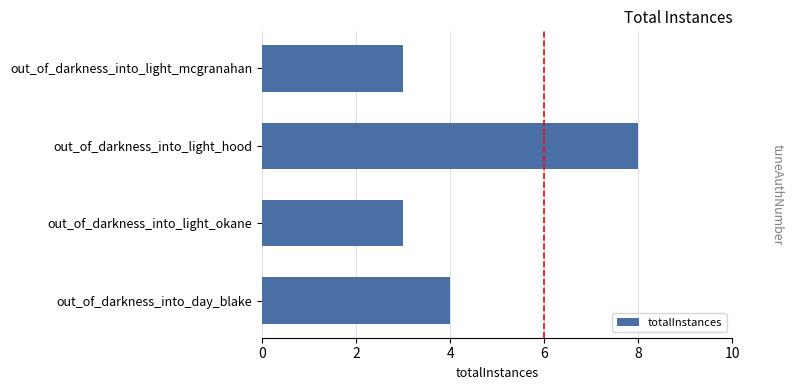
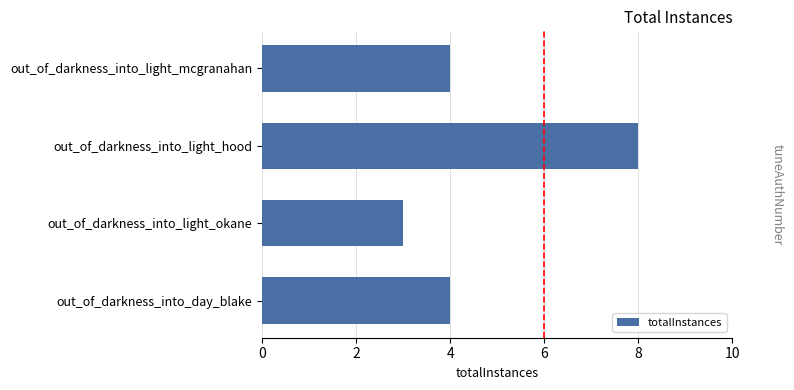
out_of_darkness_into_light_mcgranahan: 3 -> 4
